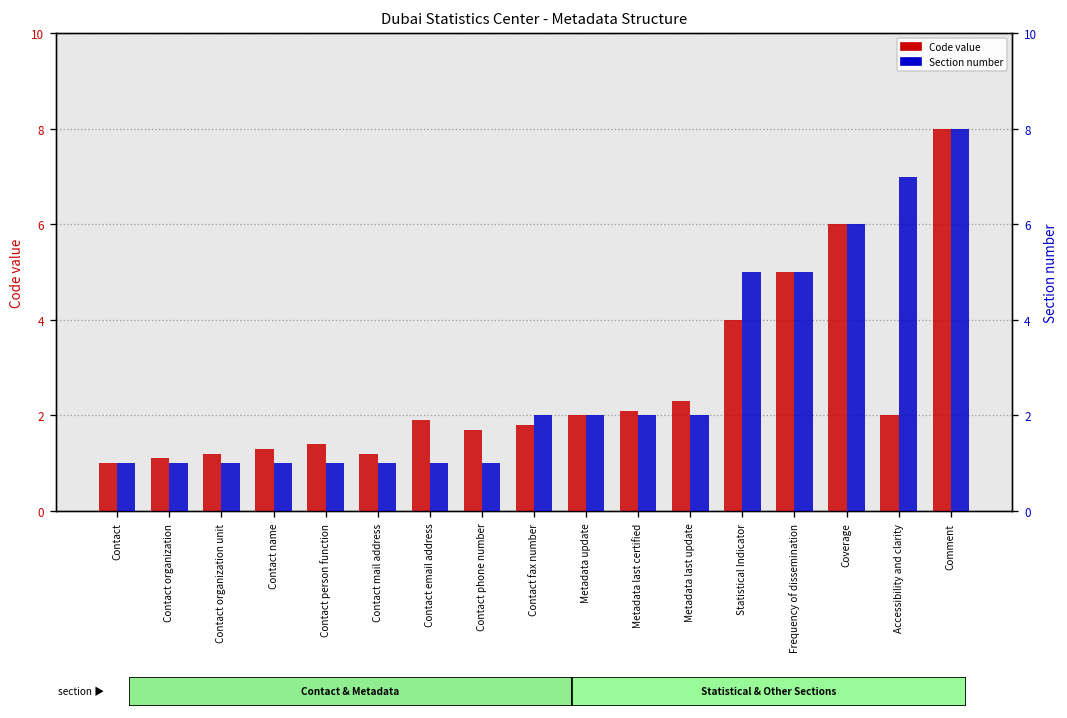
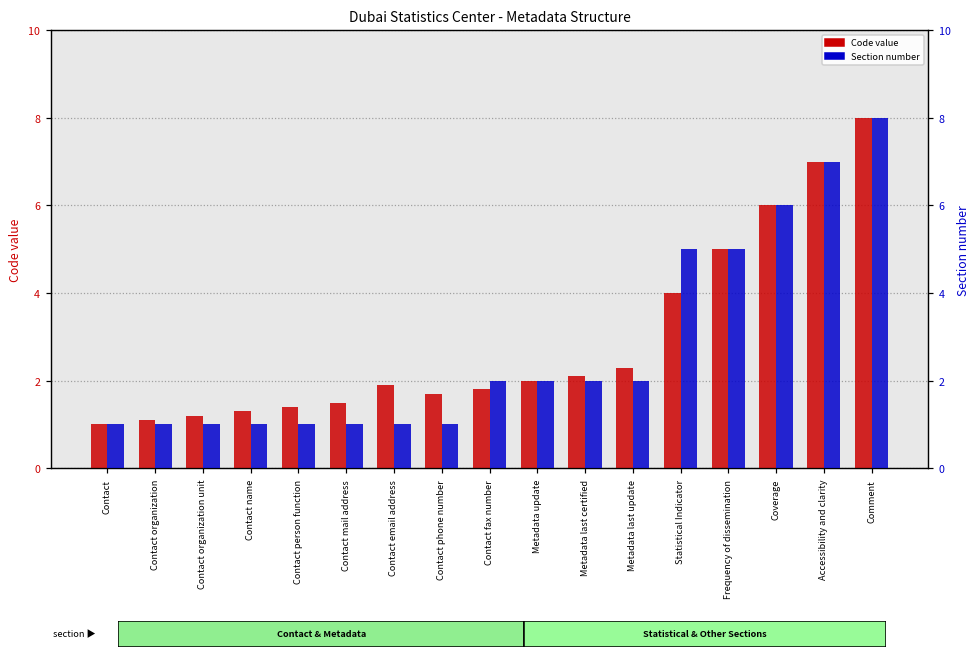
Code value, Contact mail address: 1.2 -> 1.5
Code value, Accessibility and clarity: 2 -> 7
